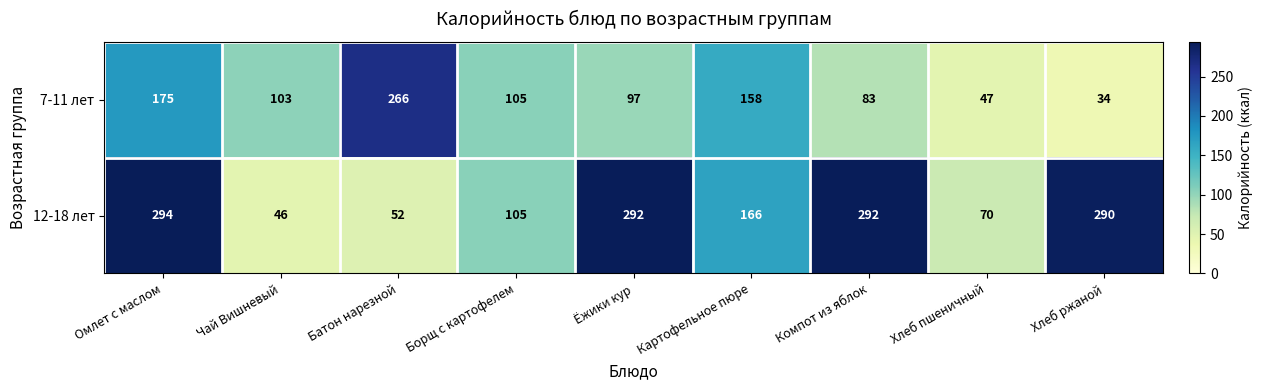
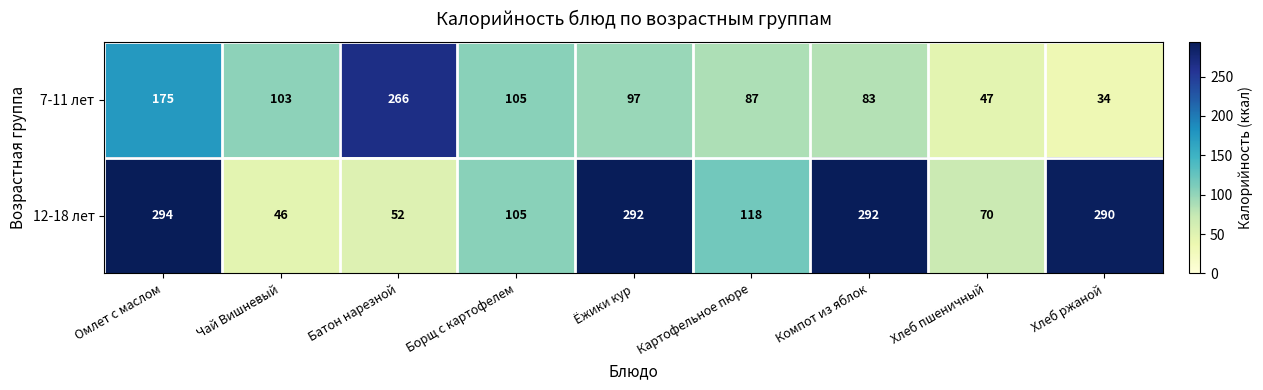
7-11 лет, Картофельное пюре: 158 -> 87
12-18 лет, Картофельное пюре: 166 -> 118
